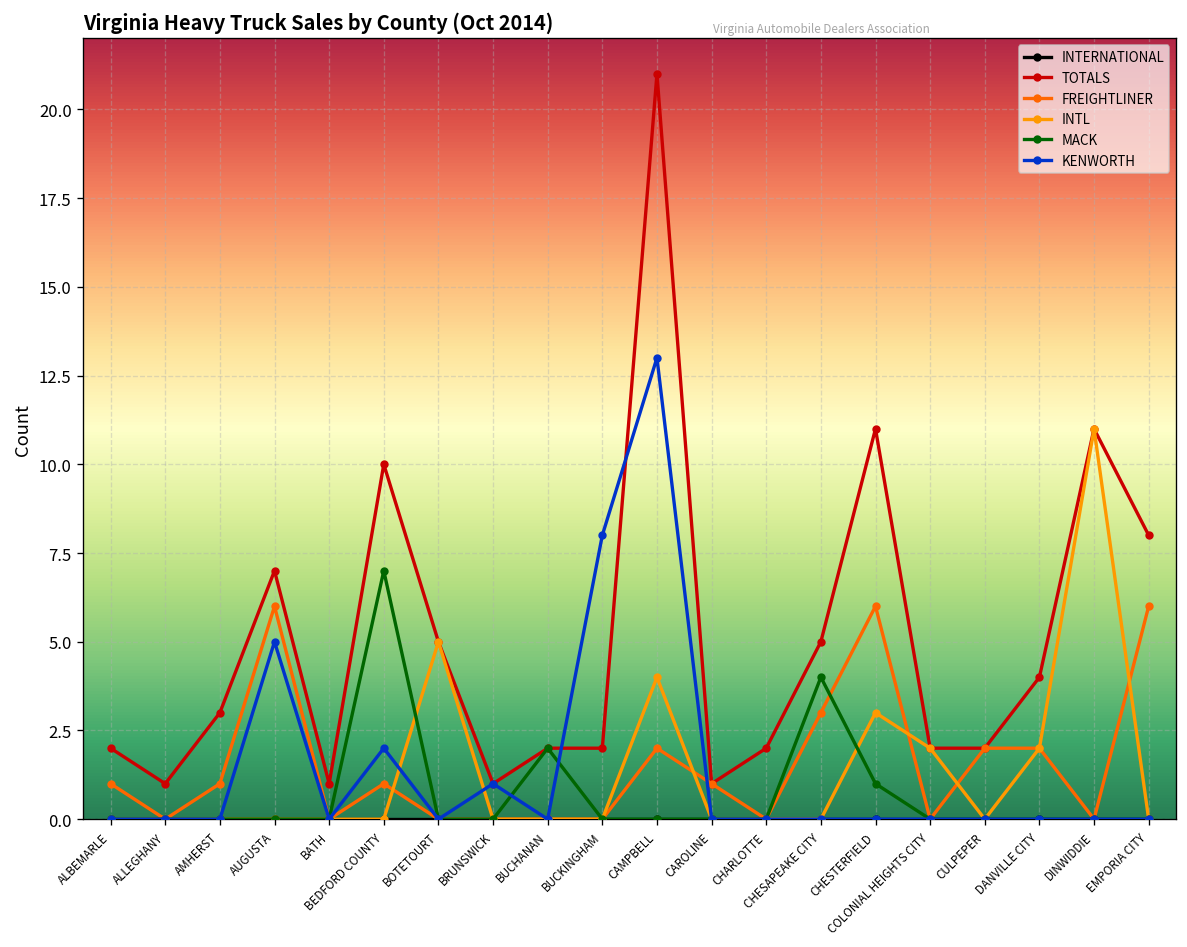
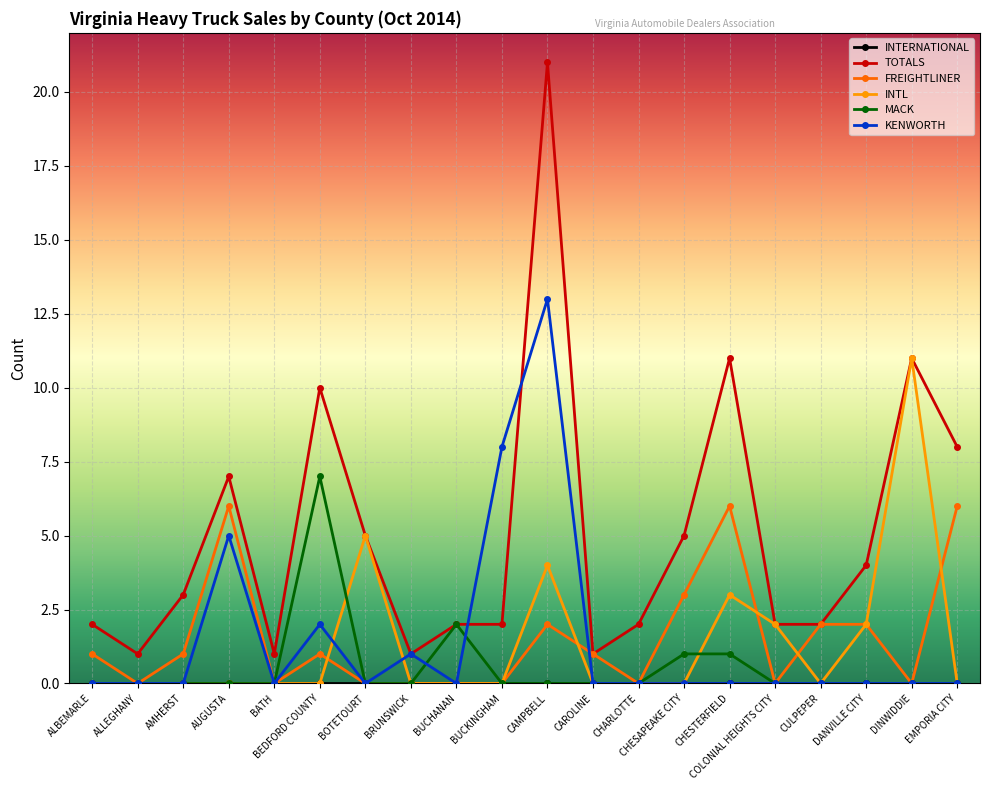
MACK, CHESAPEAKE CITY: 4 -> 1
